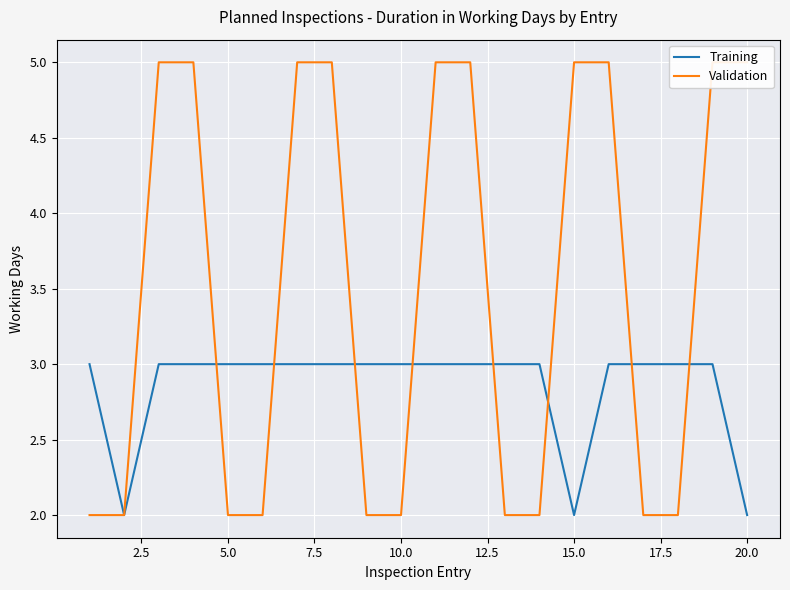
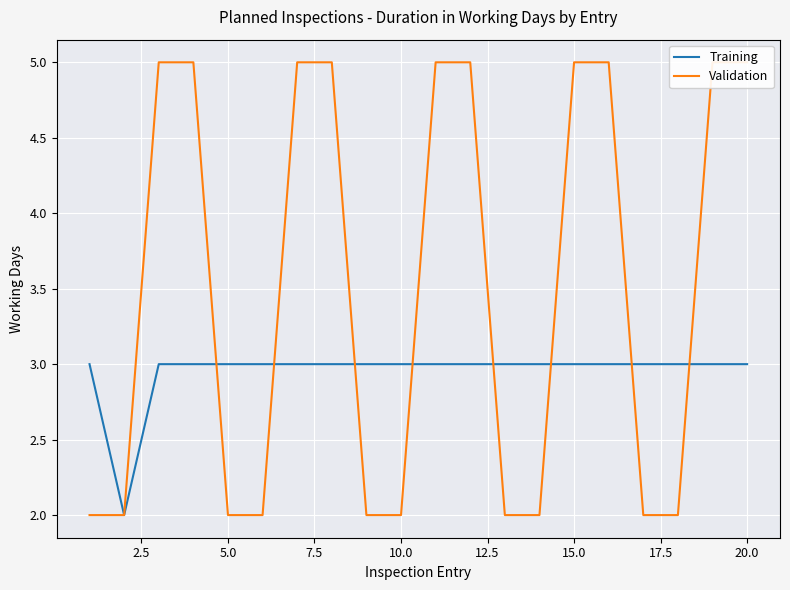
Training, 15.0: 2 -> 3
Training, 20.0: 2 -> 3
